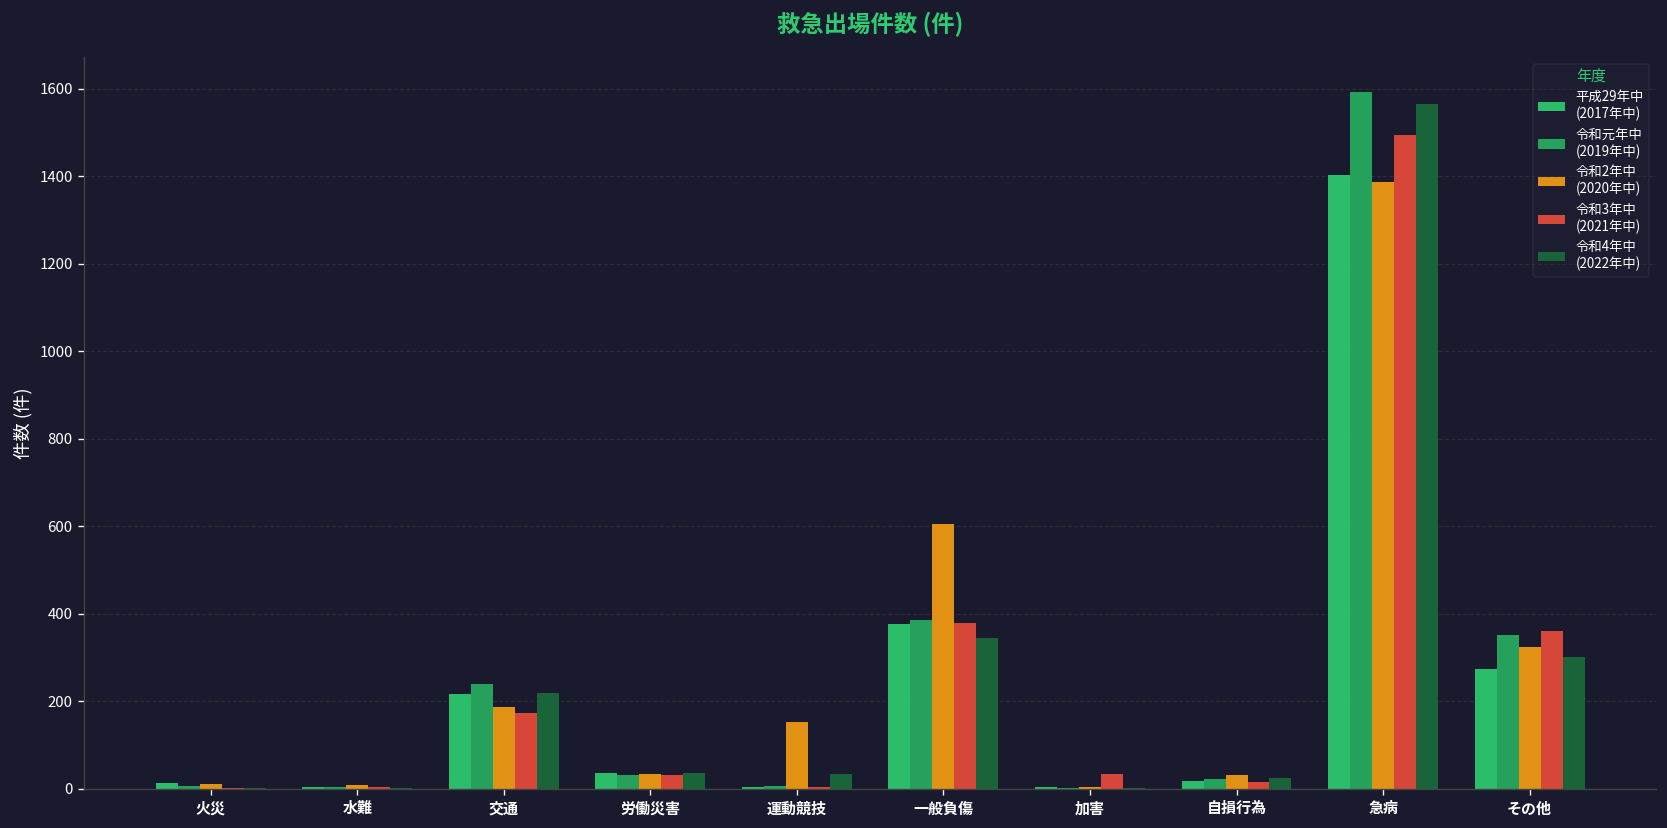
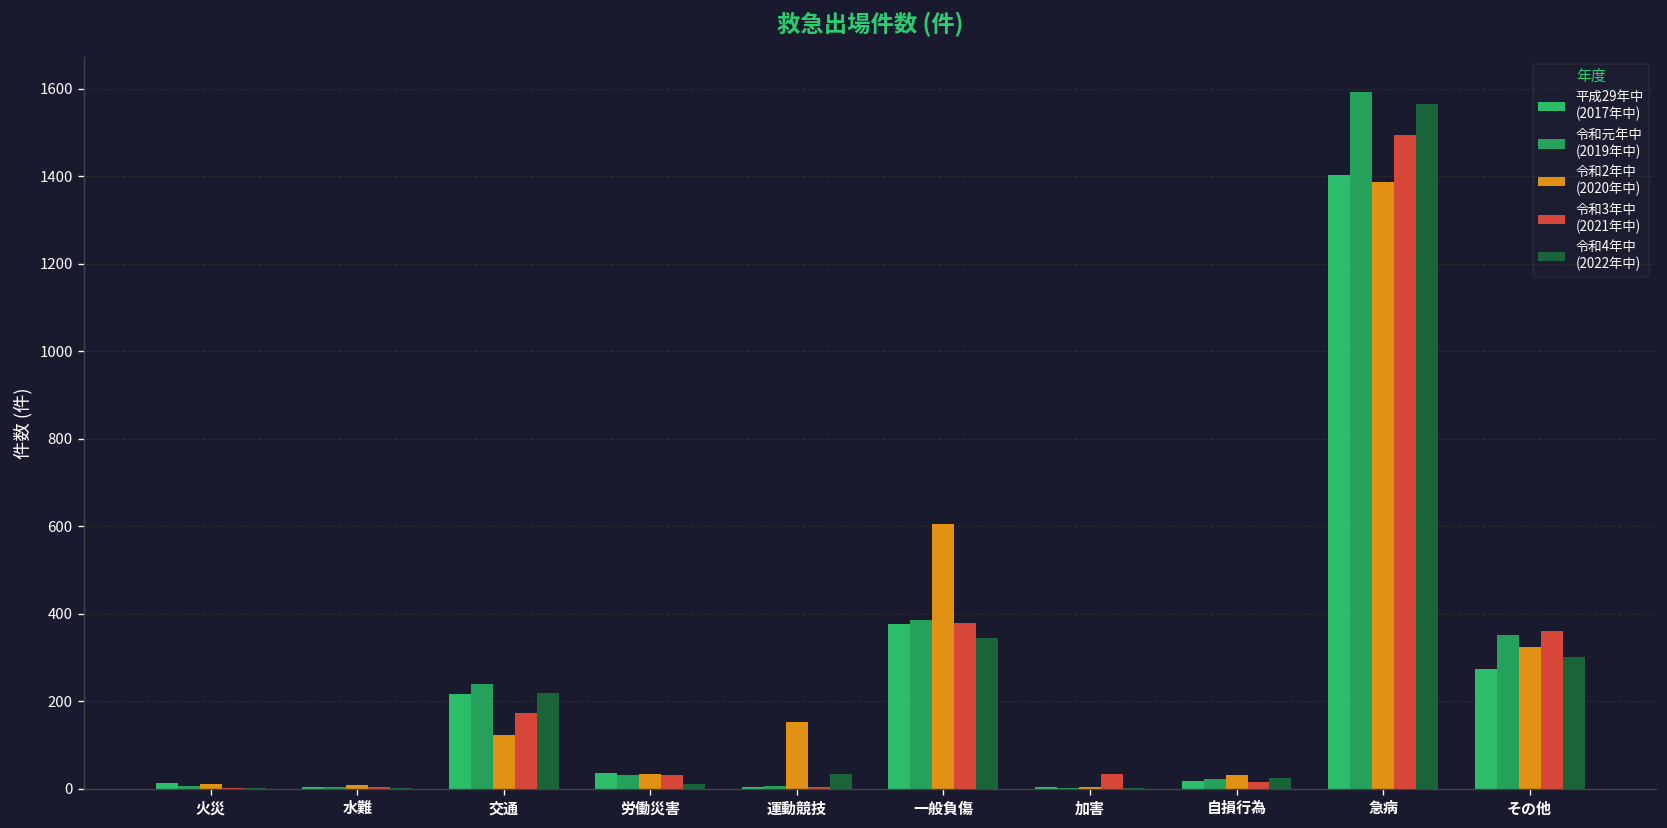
令和2年中 (2020年中), 交通: 190 -> 120
令和4年中 (2022年中), 労働災害: 40 -> 10
